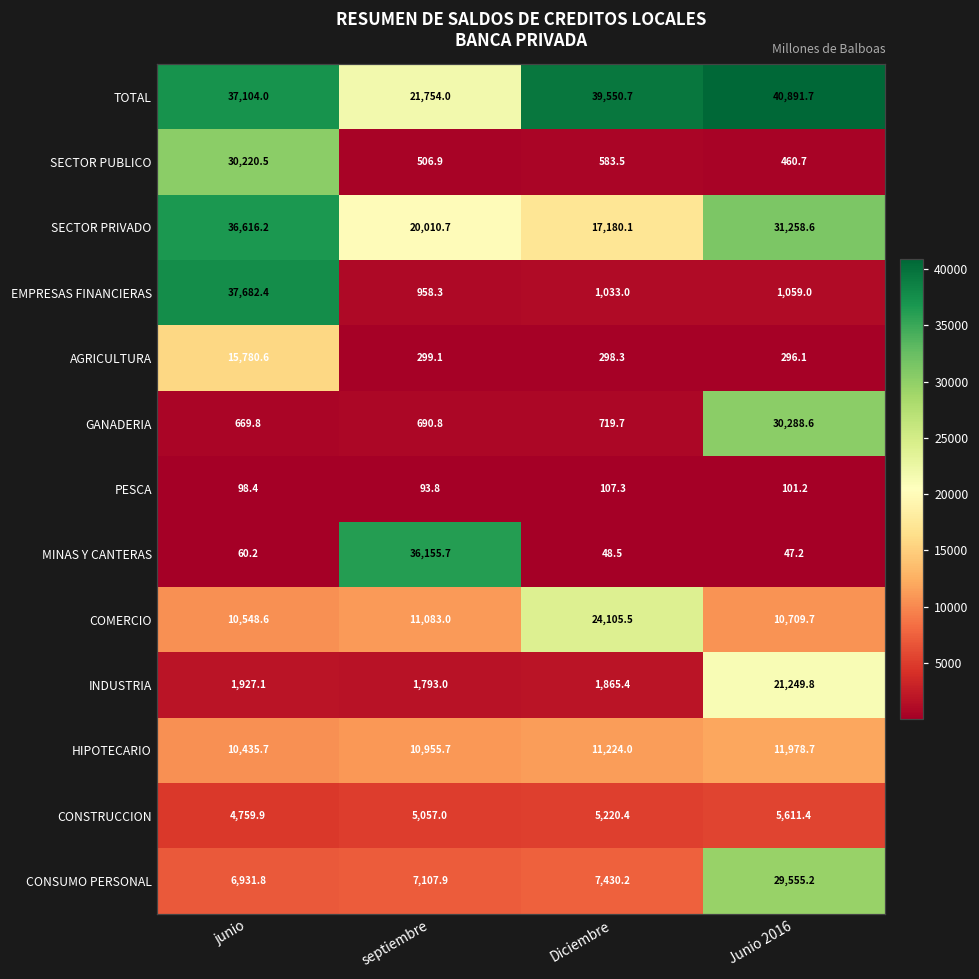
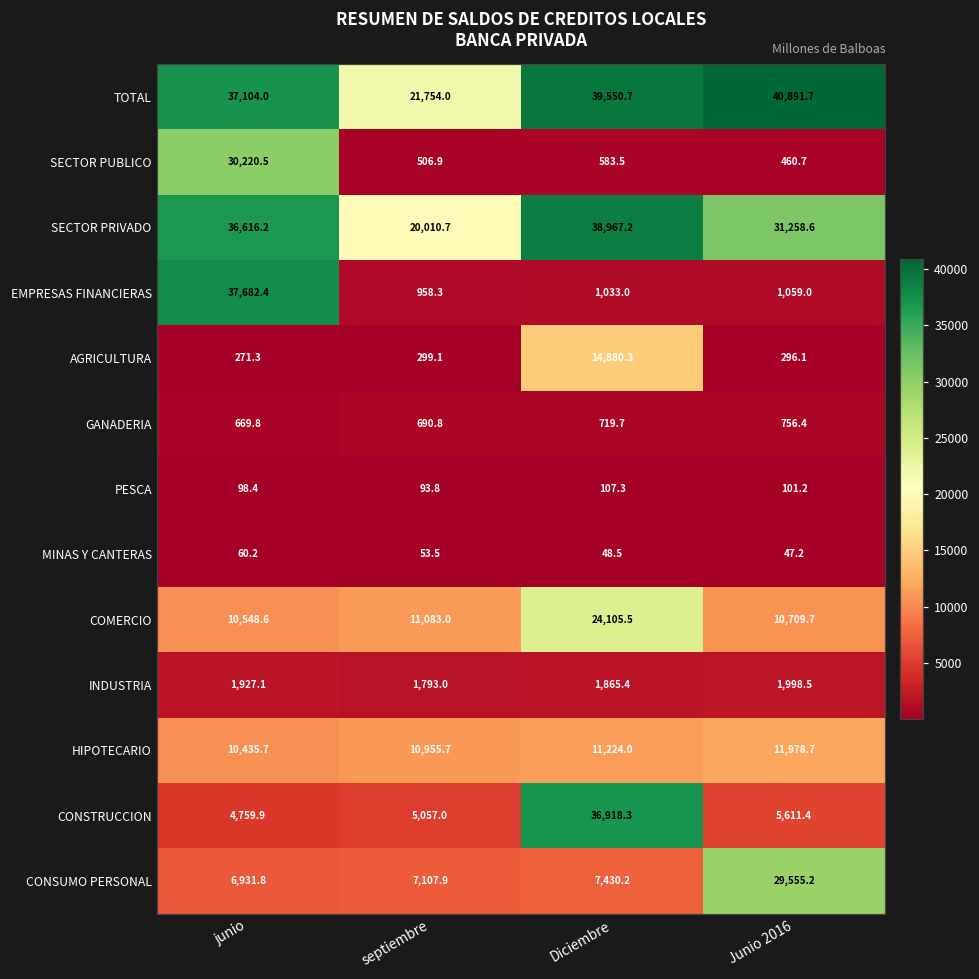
SECTOR PRIVADO, Diciembre: 17,180.1 -> 38,967.2
AGRICULTURA, junio: 15,780.6 -> 271.3
AGRICULTURA, Diciembre: 298.3 -> 14,880.3
GANADERIA, Junio 2016: 30,288.6 -> 756.4
MINAS Y CANTERAS, septiembre: 36,155.7 -> 53.5
INDUSTRIA, Junio 2016: 21,249.8 -> 1,998.5
CONSTRUCCION, Diciembre: 5,220.4 -> 36,918.3
